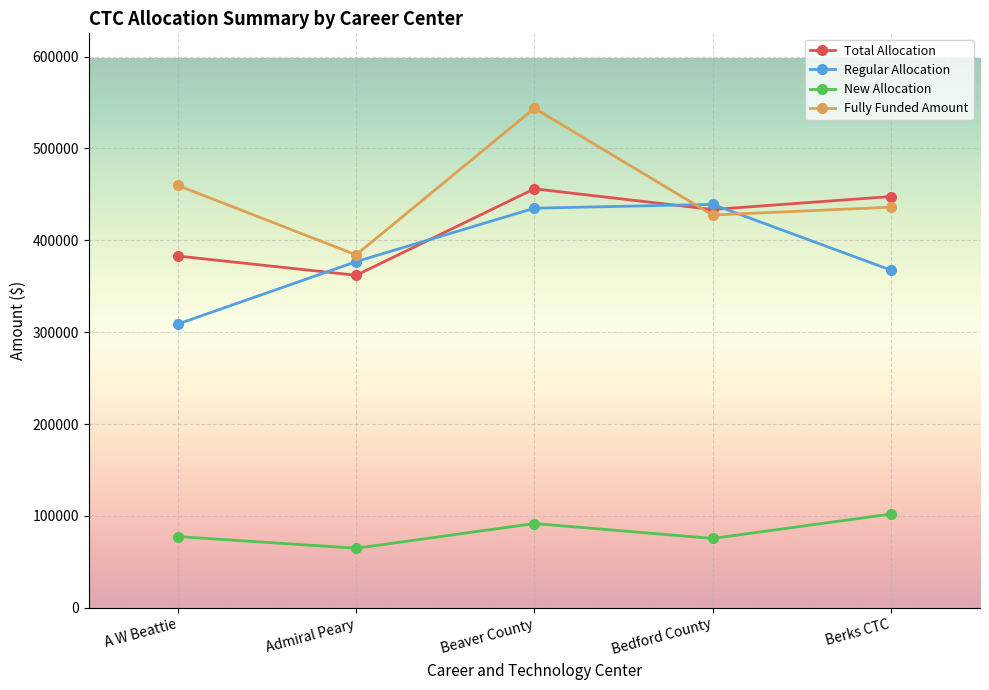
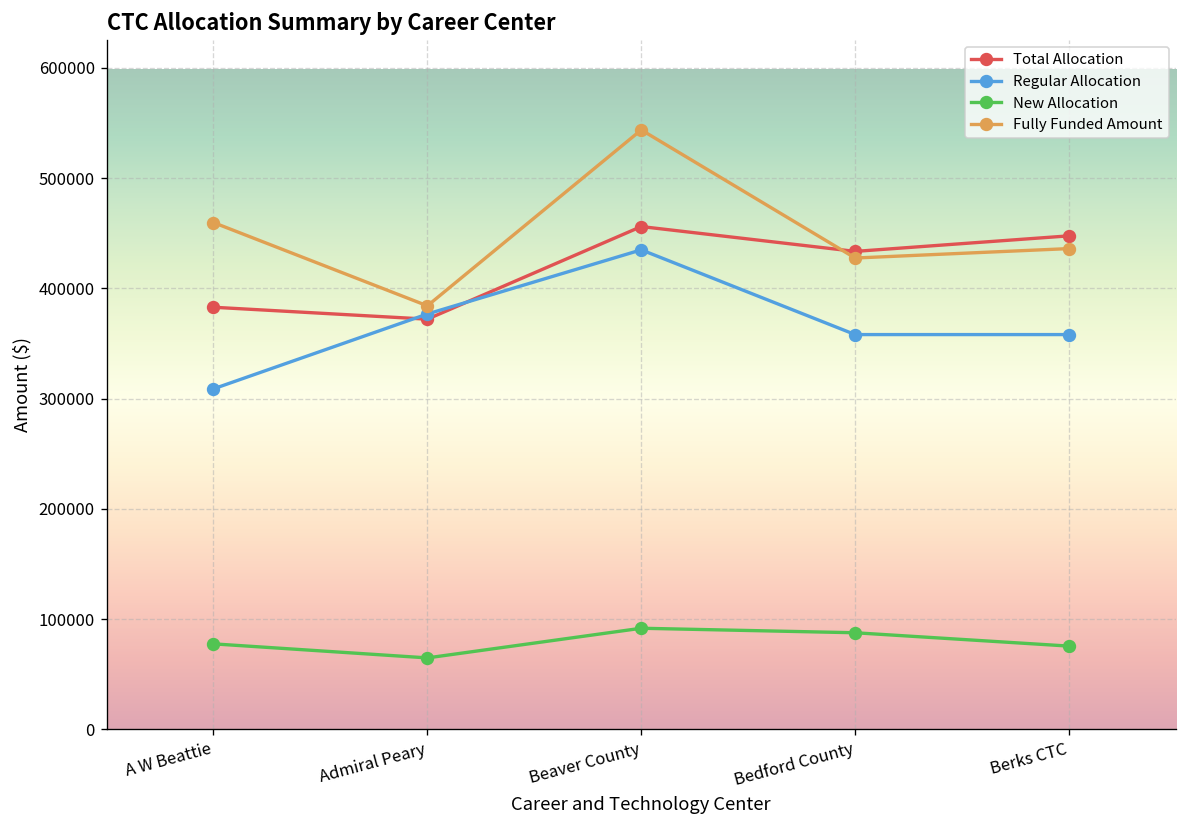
Total Allocation, Admiral Peary: 360000 -> 370000
Regular Allocation, Bedford County: 440000 -> 360000
New Allocation, Bedford County: 80000 -> 90000
Regular Allocation, Berks CTC: 370000 -> 360000
New Allocation, Berks CTC: 100000 -> 80000
